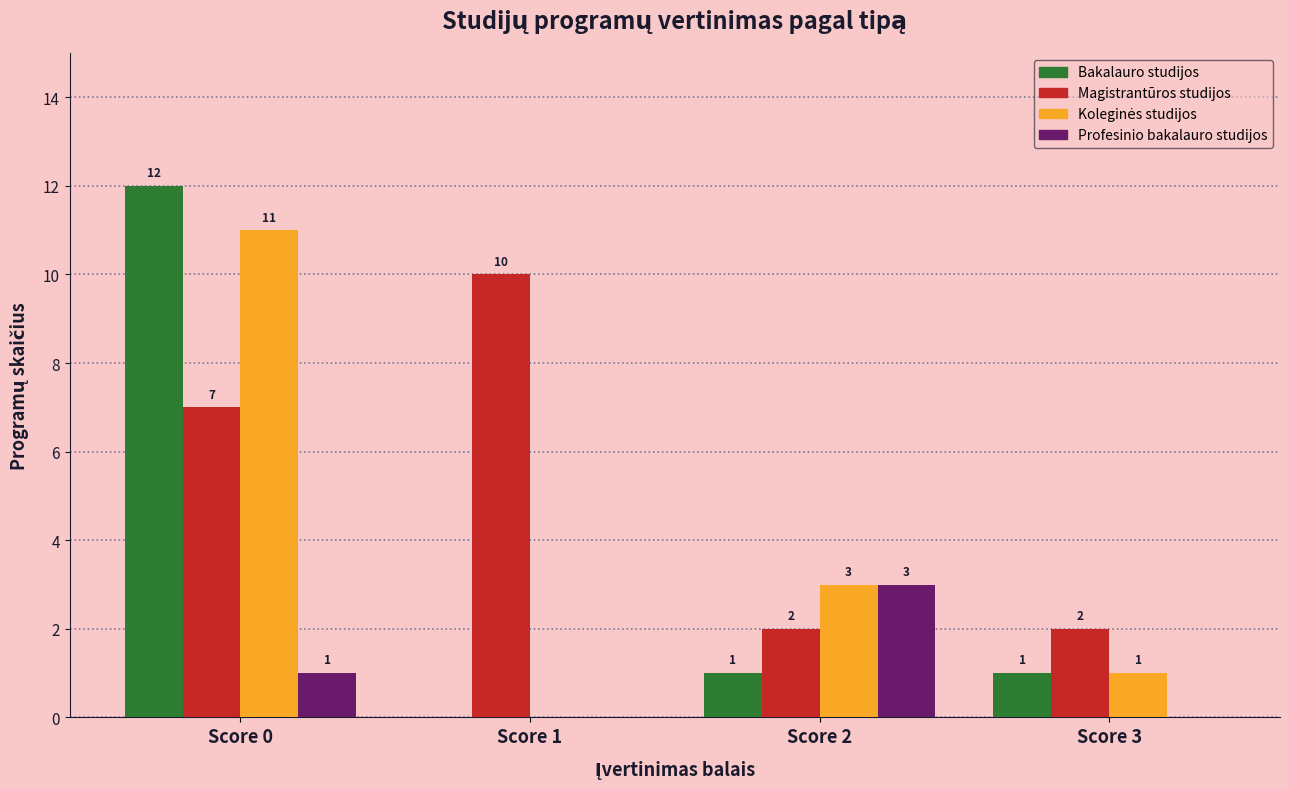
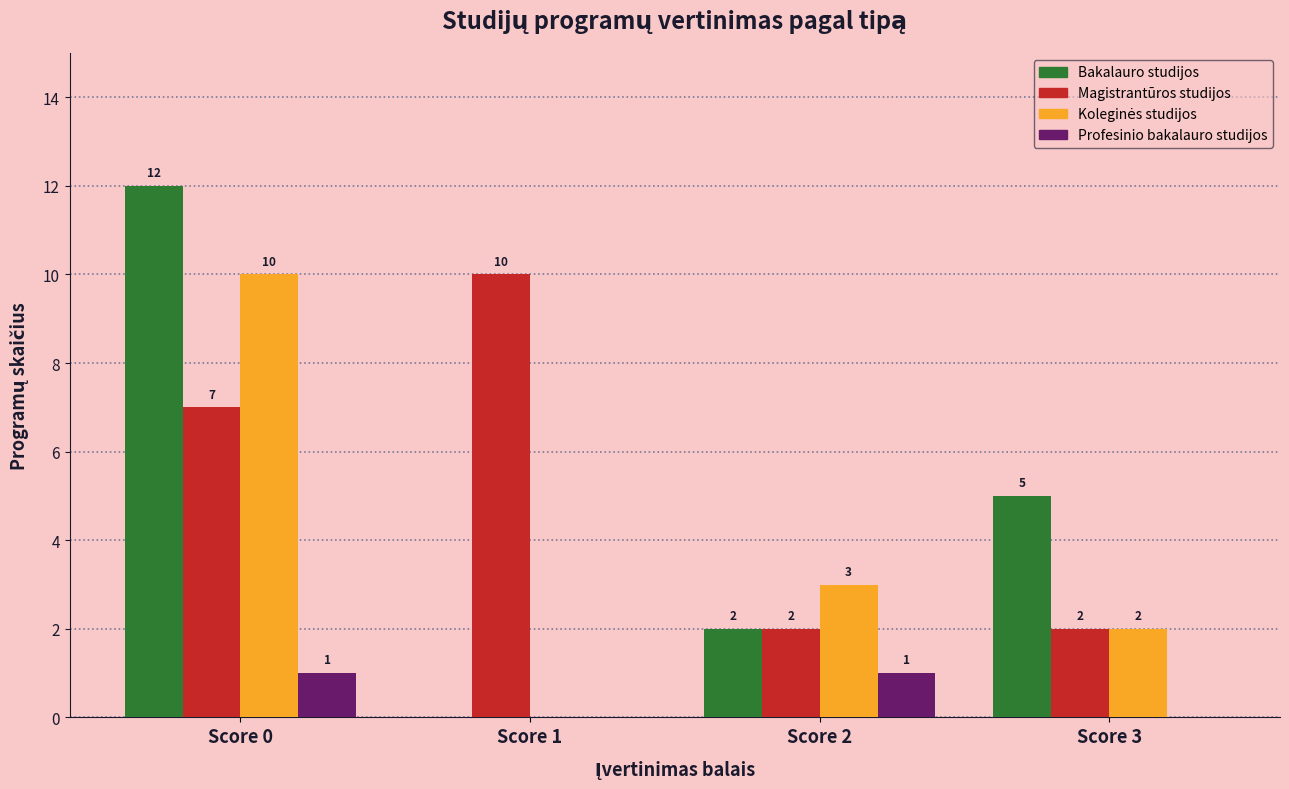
Koleginės studijos, Score 0: 11 -> 10
Bakalauro studijos, Score 2: 1 -> 2
Profesinio bakalauro studijos, Score 2: 3 -> 1
Bakalauro studijos, Score 3: 1 -> 5
Koleginės studijos, Score 3: 1 -> 2
